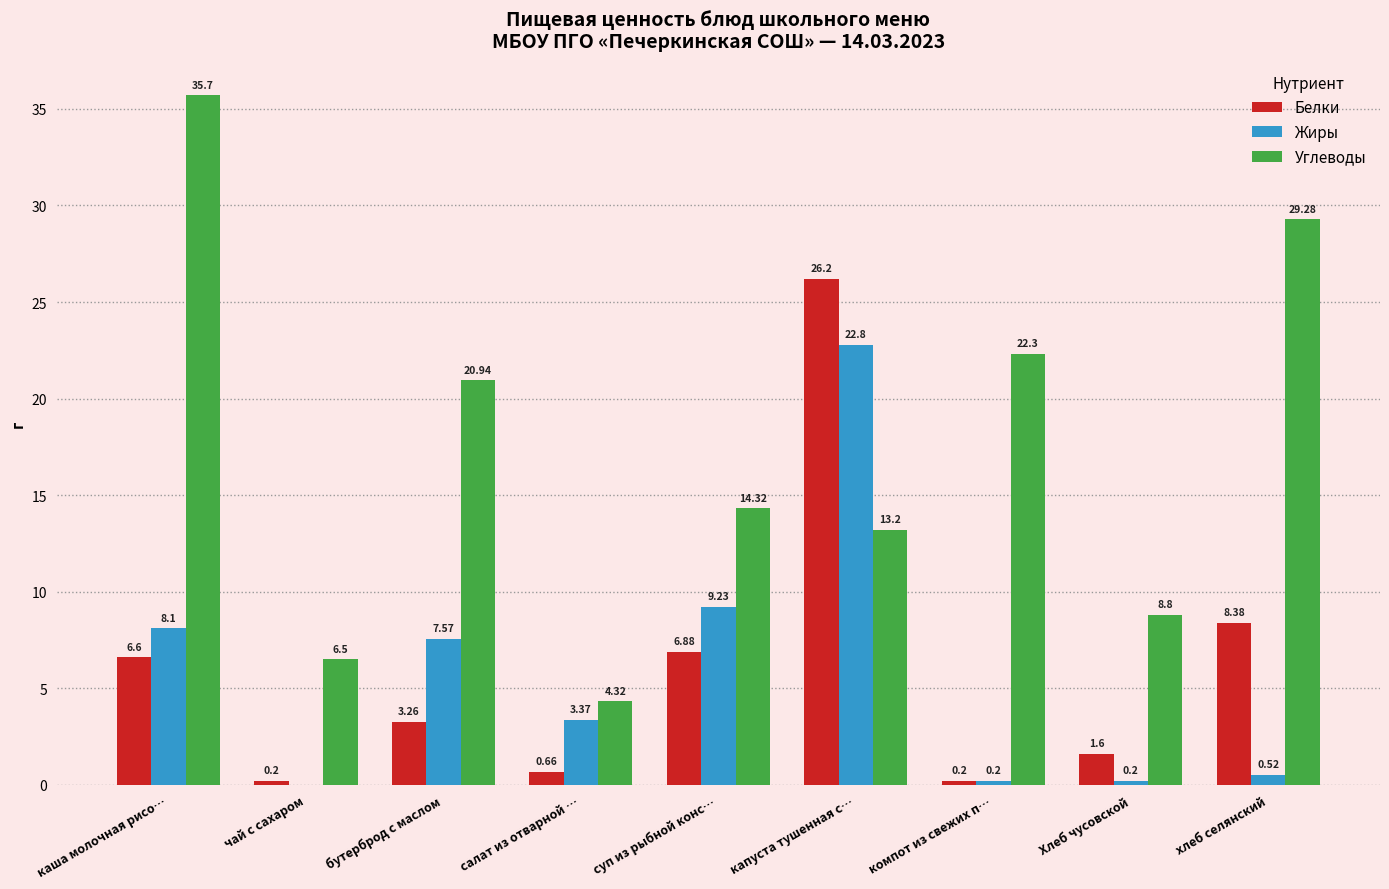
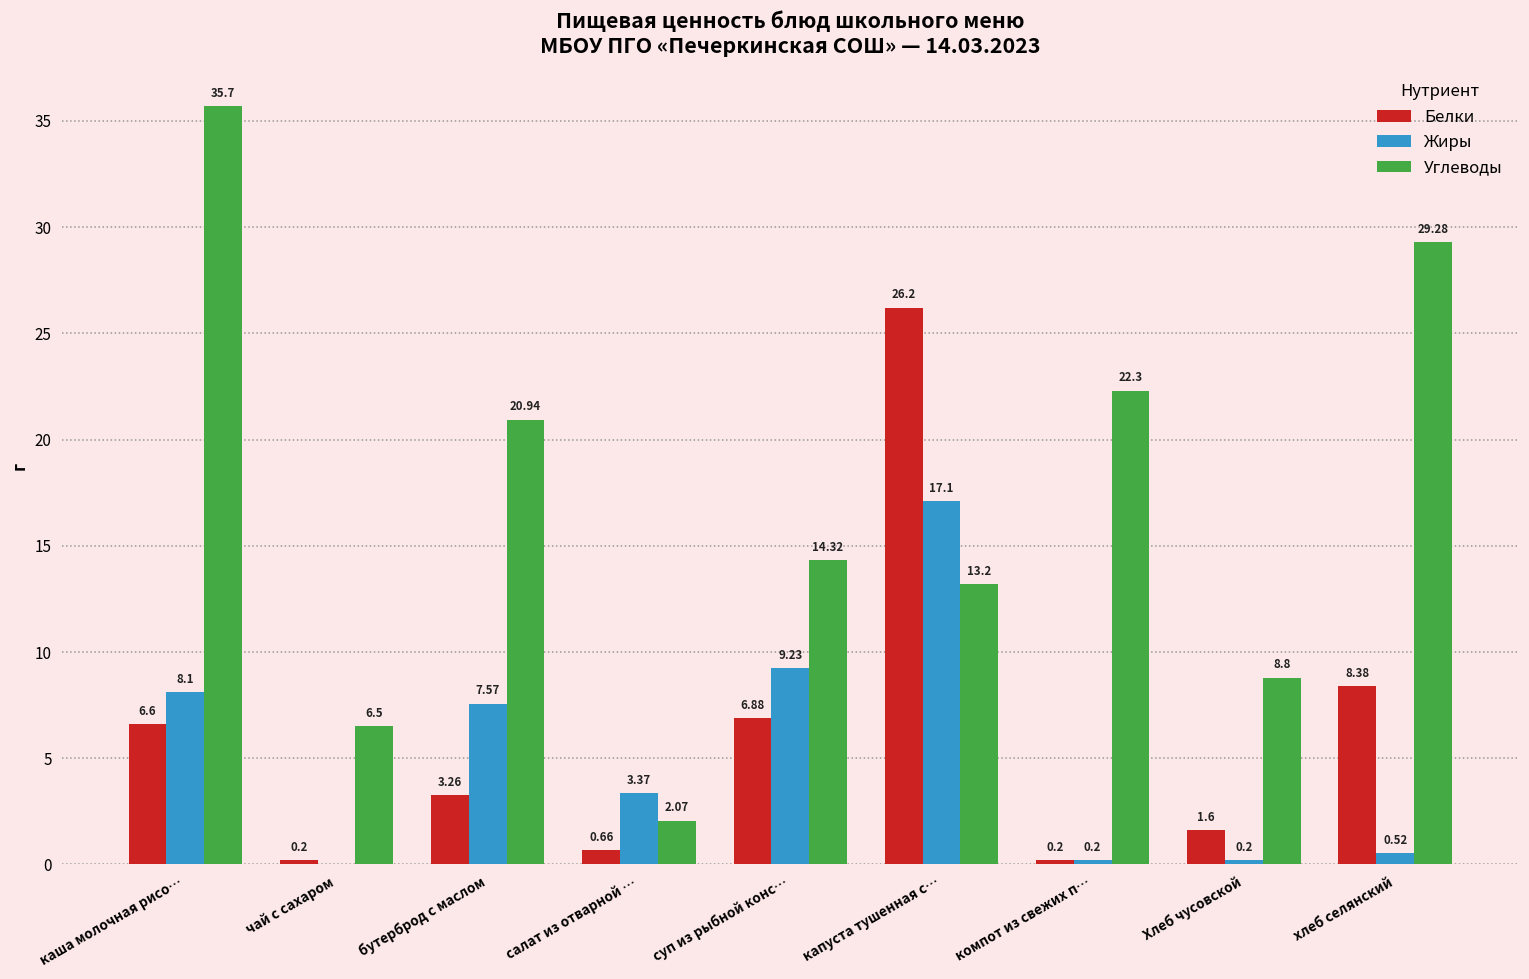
Углеводы, салат из отварной …: 4.32 -> 2.07
Жиры, капуста тушенная с…: 22.8 -> 17.1
